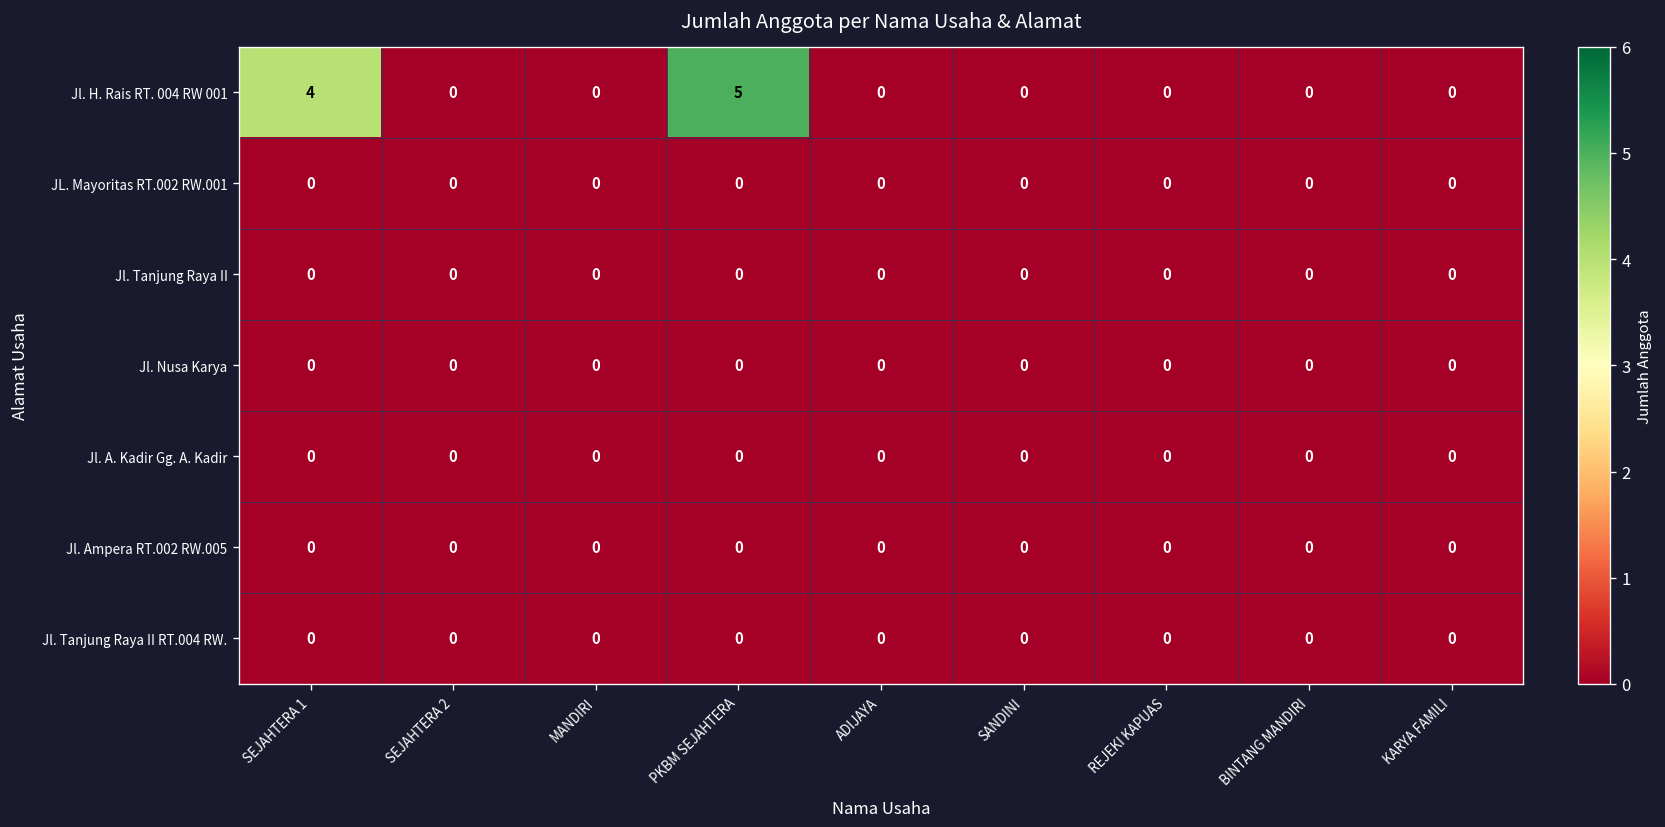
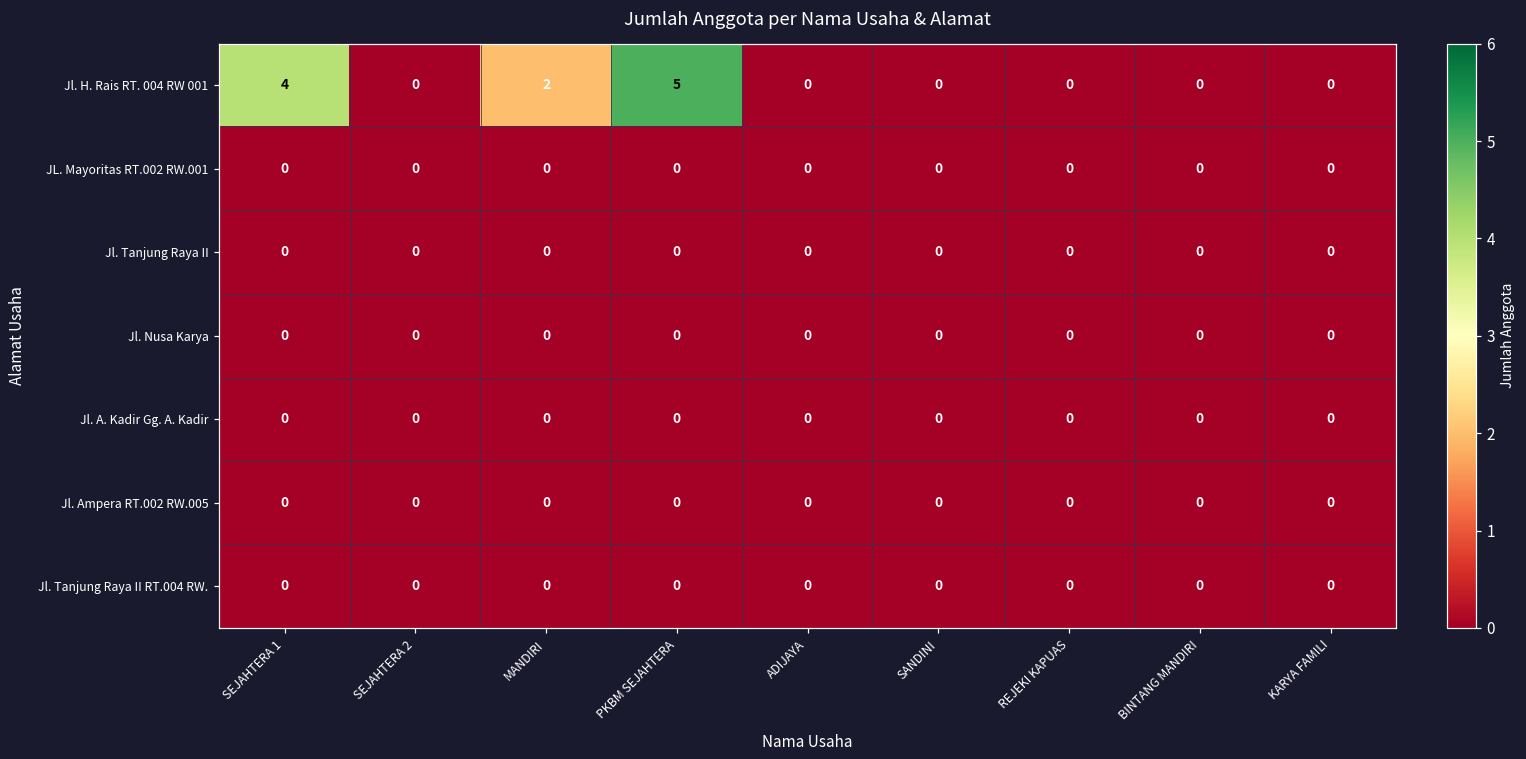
Jl. H. Rais RT. 004 RW 001, MANDIRI: 0 -> 2
